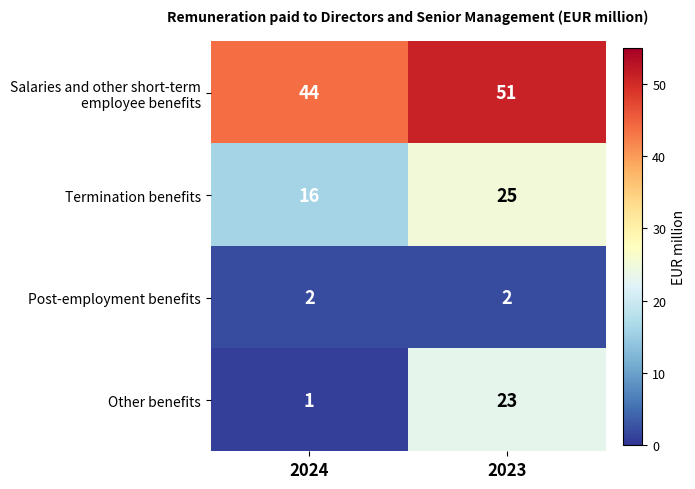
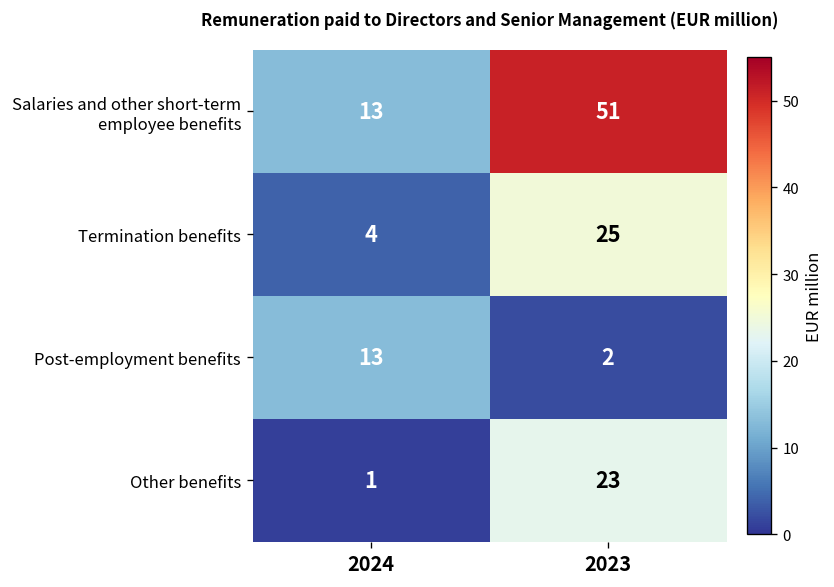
Salaries and other short-term employee benefits, 2024: 44 -> 13
Termination benefits, 2024: 16 -> 4
Post-employment benefits, 2024: 2 -> 13
